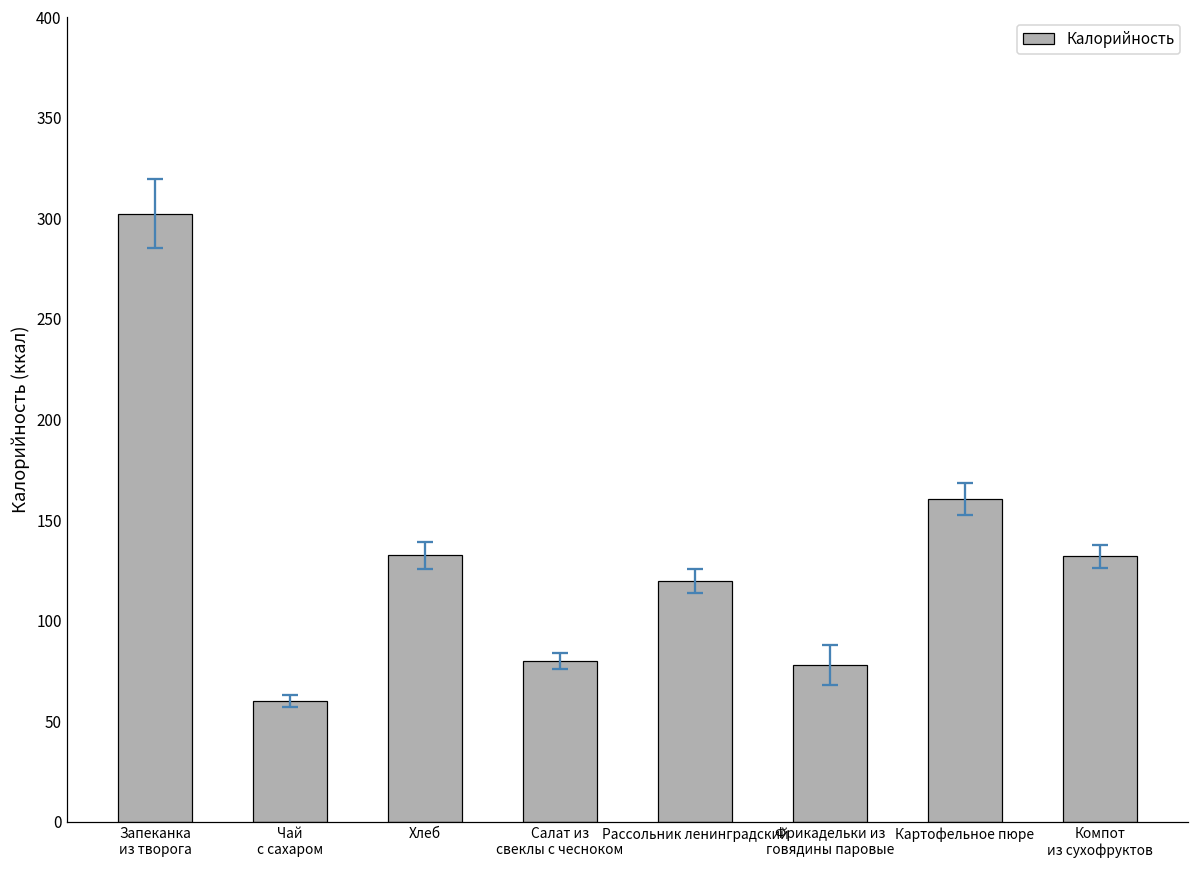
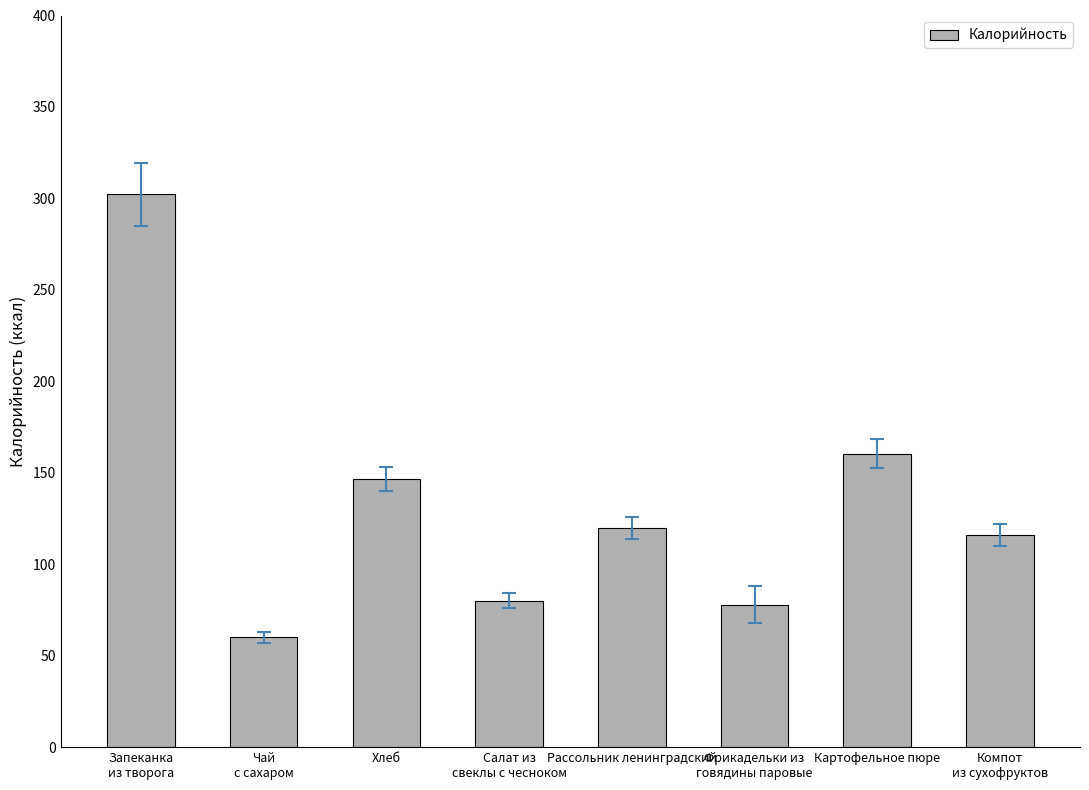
Калорийность, Хлеб: 133 -> 146
Калорийность, Компот из сухофруктов: 132 -> 116
